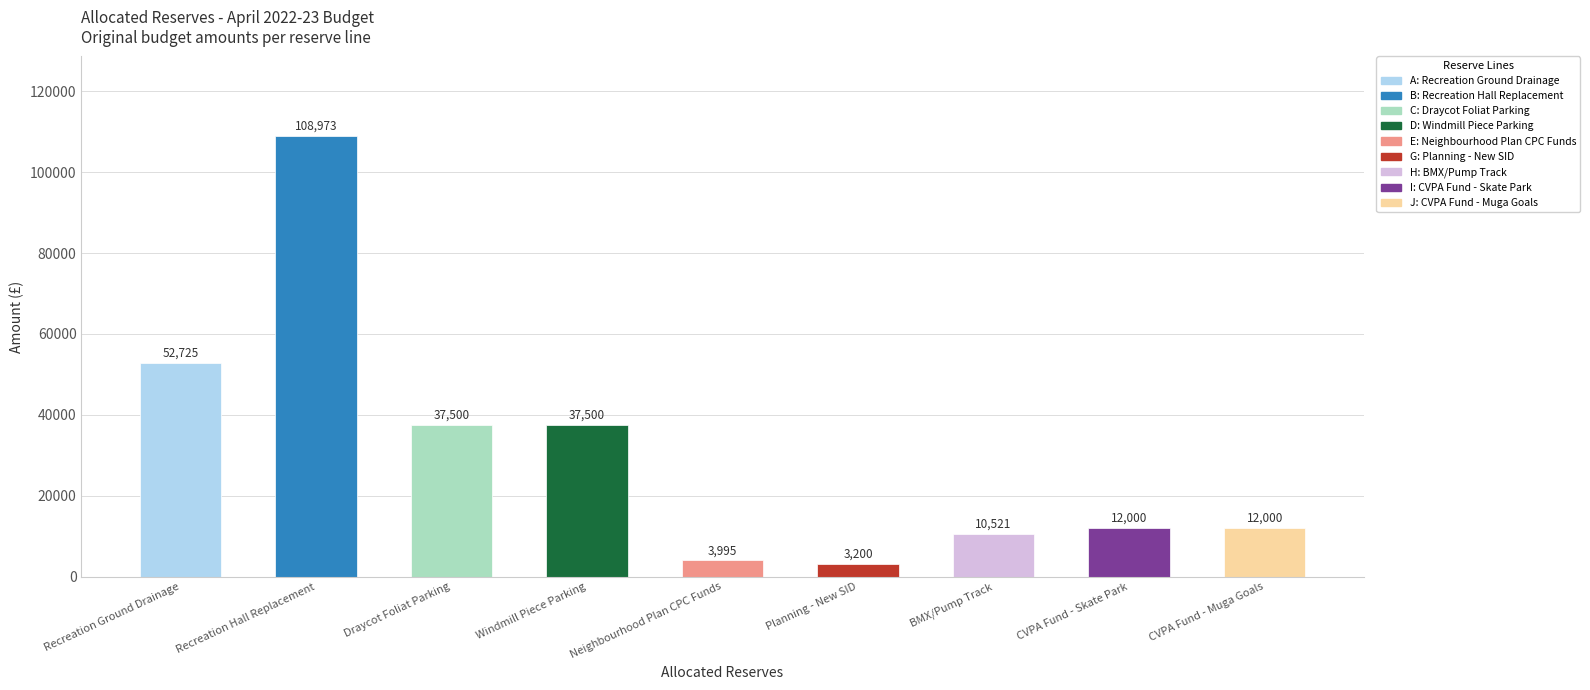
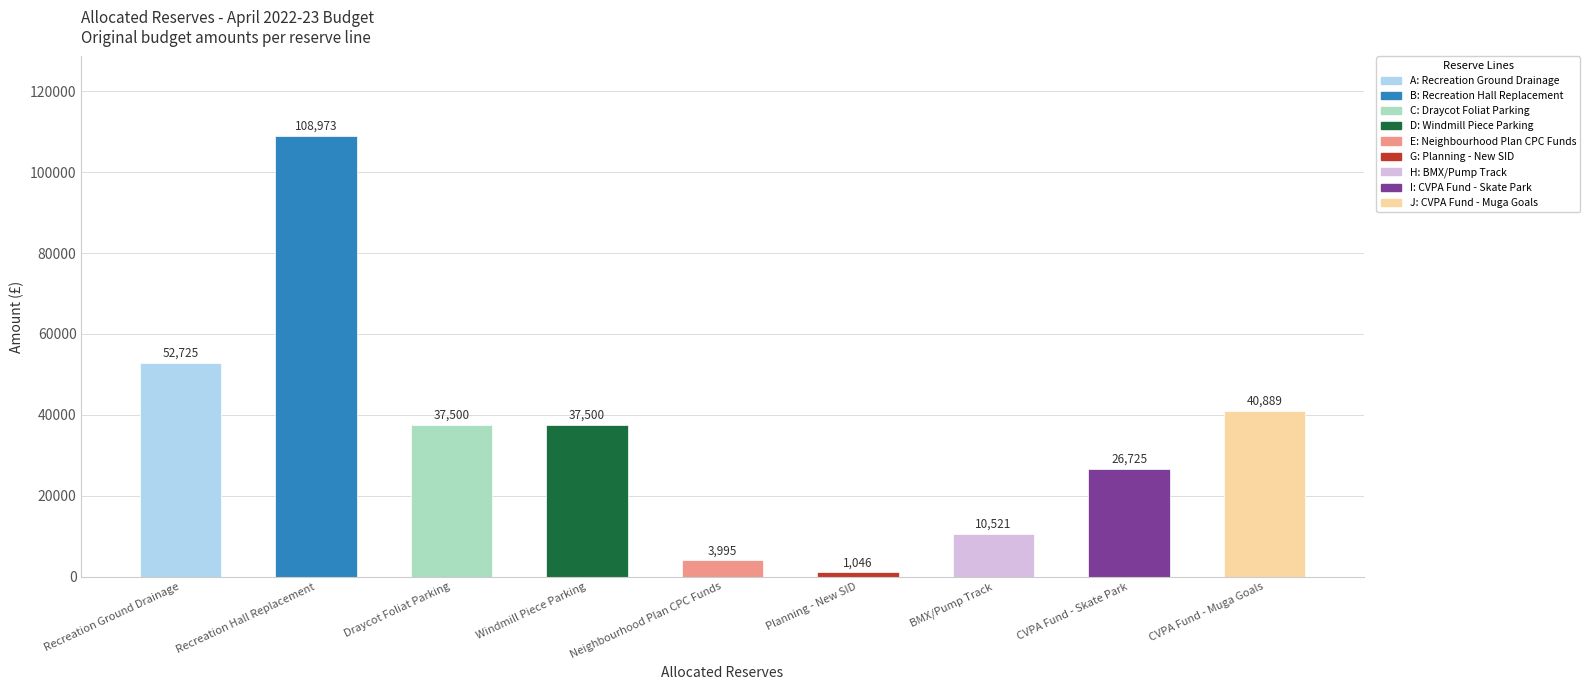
Planning - New SID: 3,200 -> 1,046
CVPA Fund - Skate Park: 12,000 -> 26,725
CVPA Fund - Muga Goals: 12,000 -> 40,889
